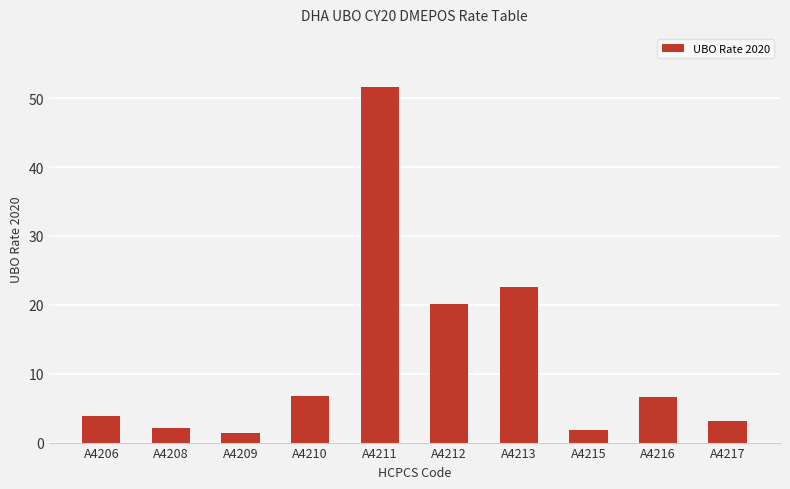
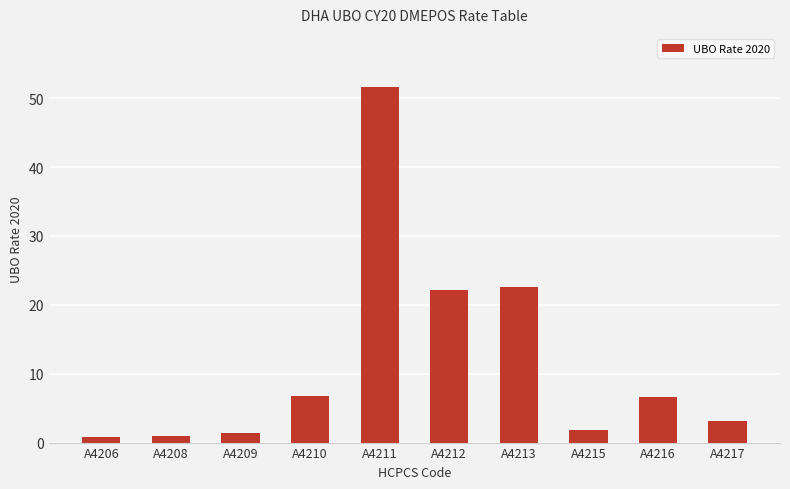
A4206: 4 -> 1
A4208: 2 -> 1
A4212: 20 -> 22
